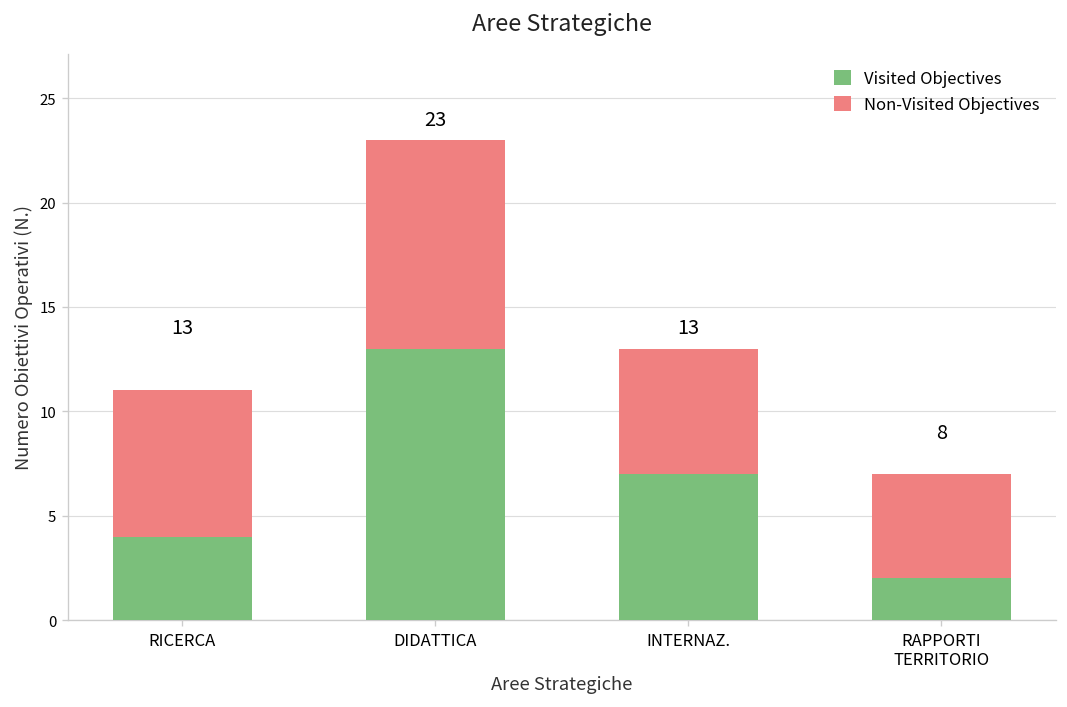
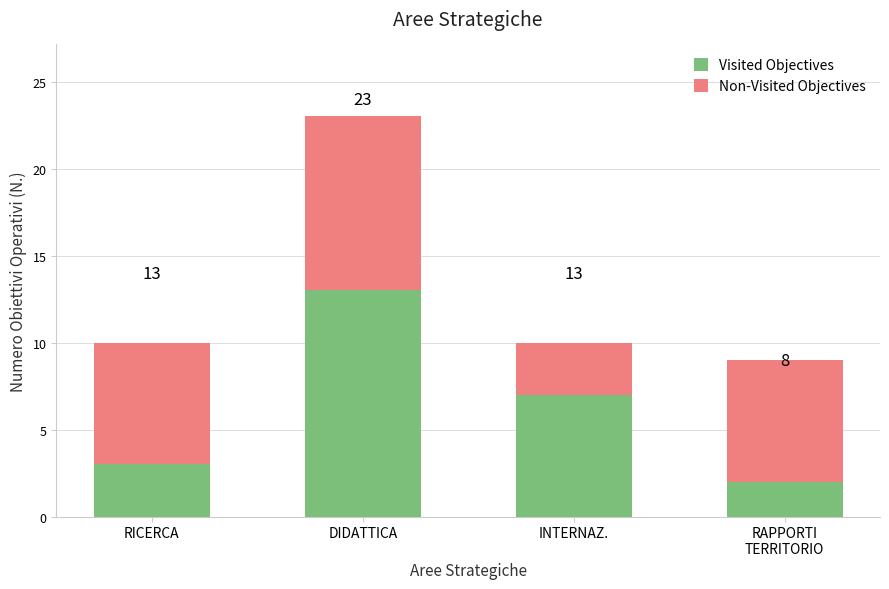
Visited Objectives, RICERCA: 4 -> 3
Non-Visited Objectives, INTERNAZ.: 6 -> 3
Non-Visited Objectives, RAPPORTI TERRITORIO: 5 -> 7
